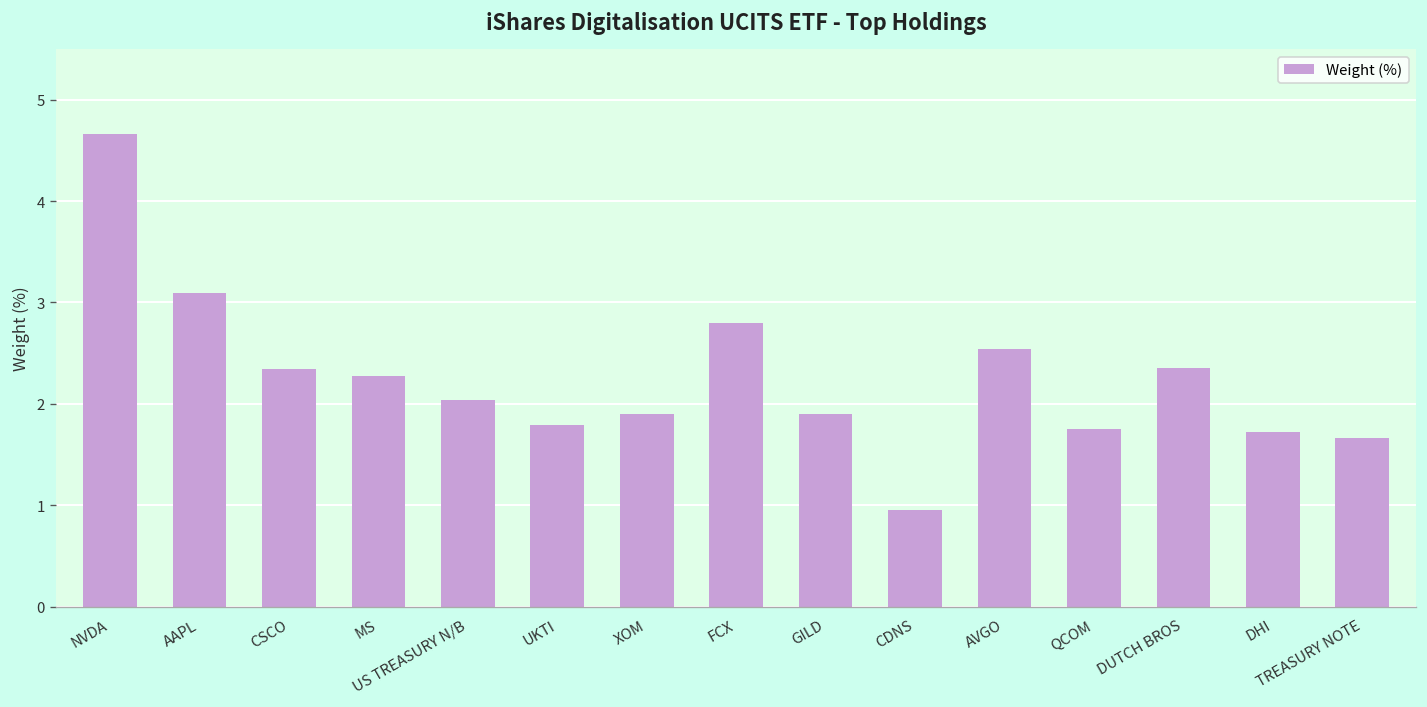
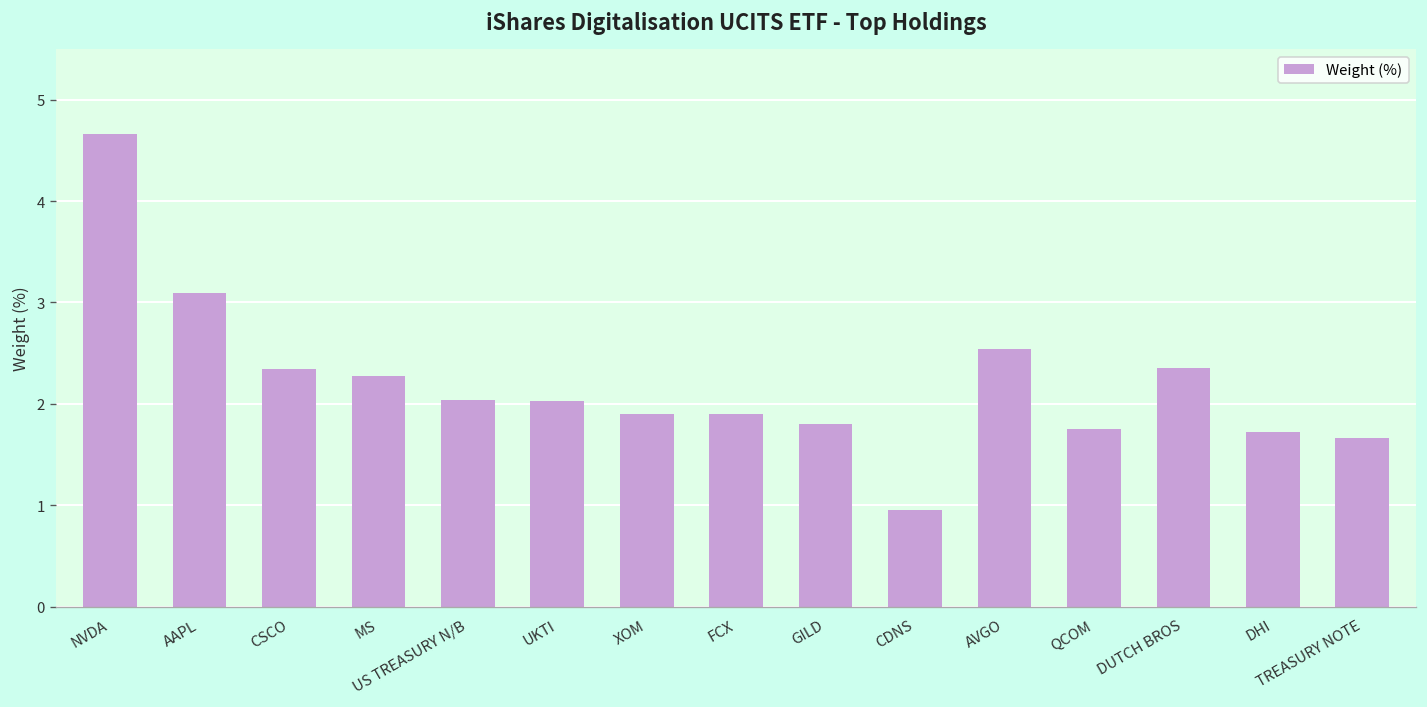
UKTI: 1.8 -> 2.0
FCX: 2.8 -> 1.9
GILD: 1.9 -> 1.8
